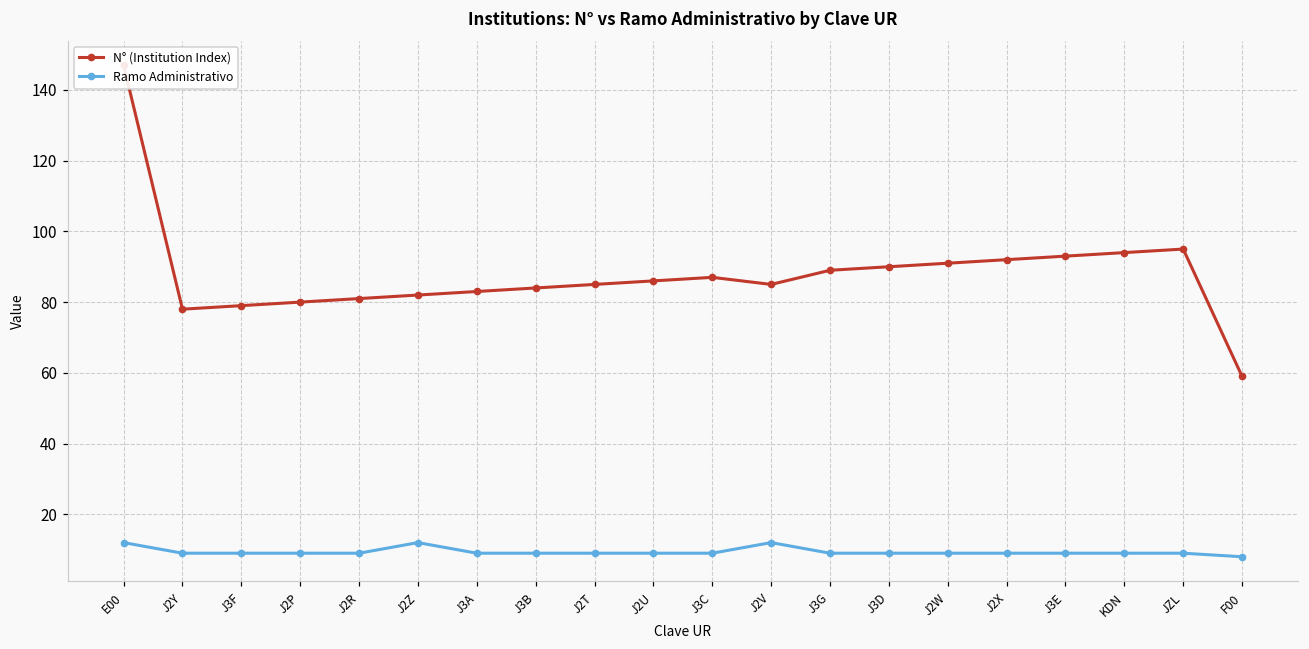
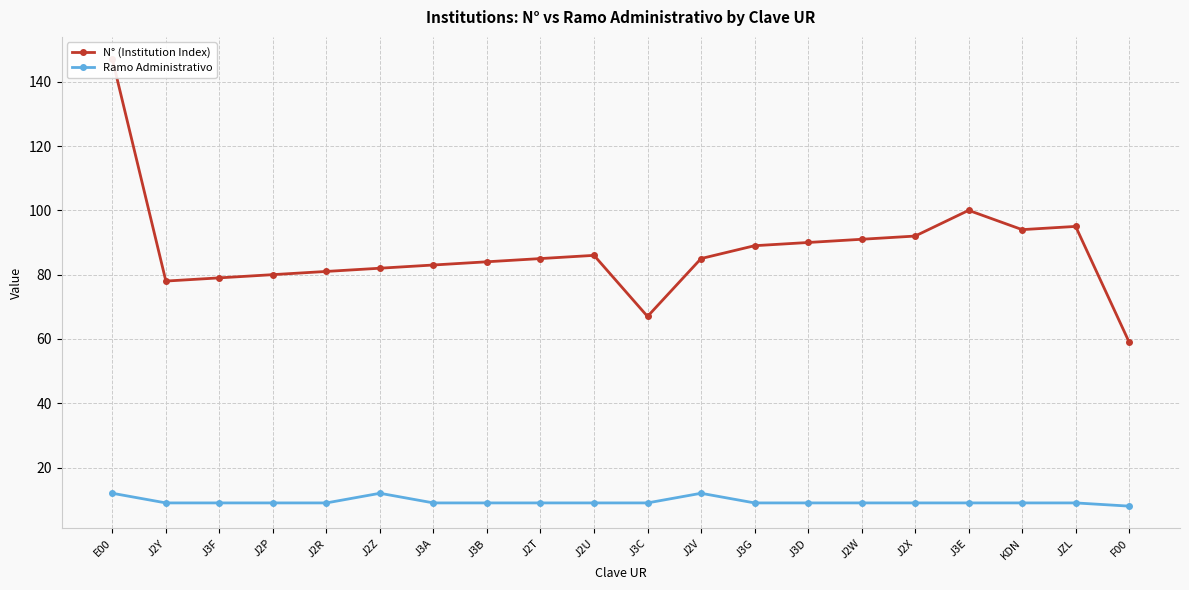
N° (Institution Index), J3C: 87 -> 67
N° (Institution Index), J3E: 93 -> 100
